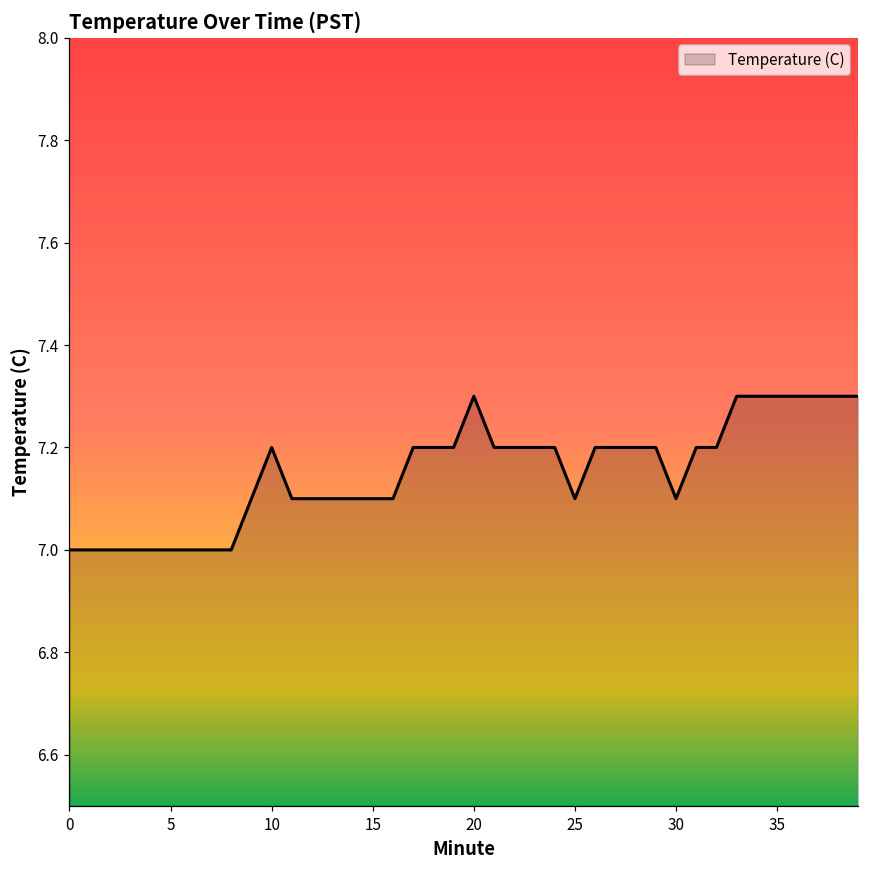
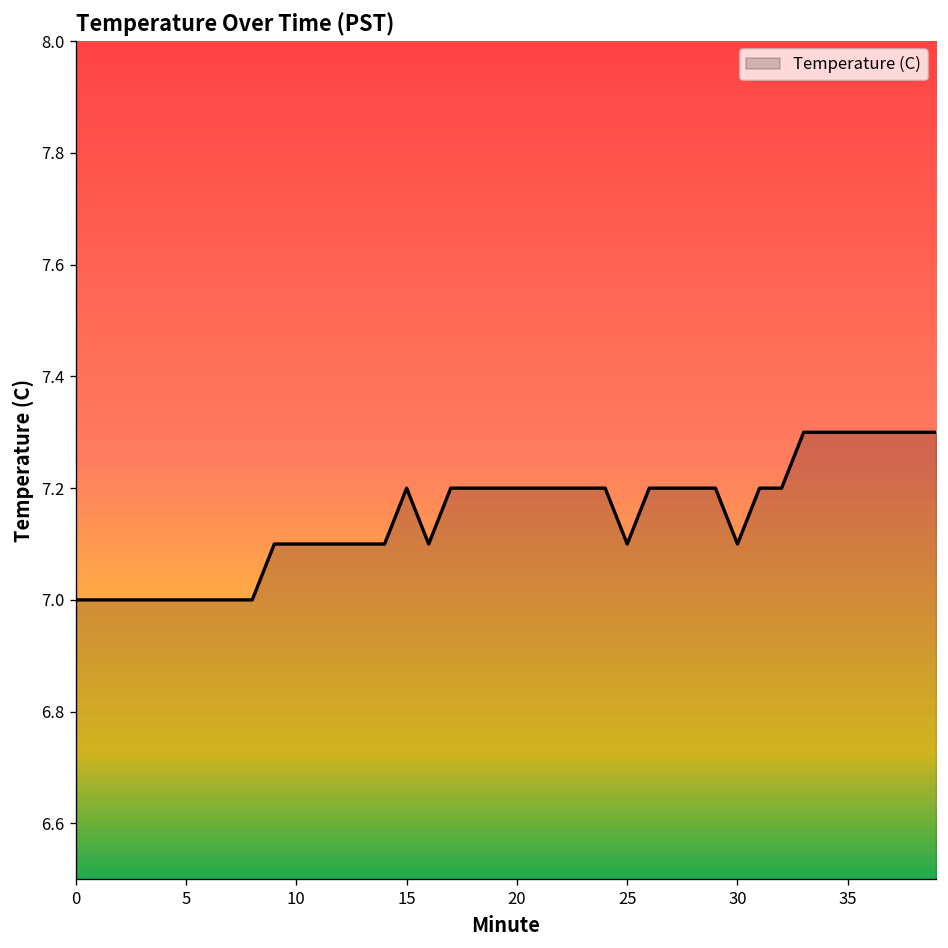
10: 7.2 -> 7.1
15: 7.1 -> 7.2
20: 7.3 -> 7.2
